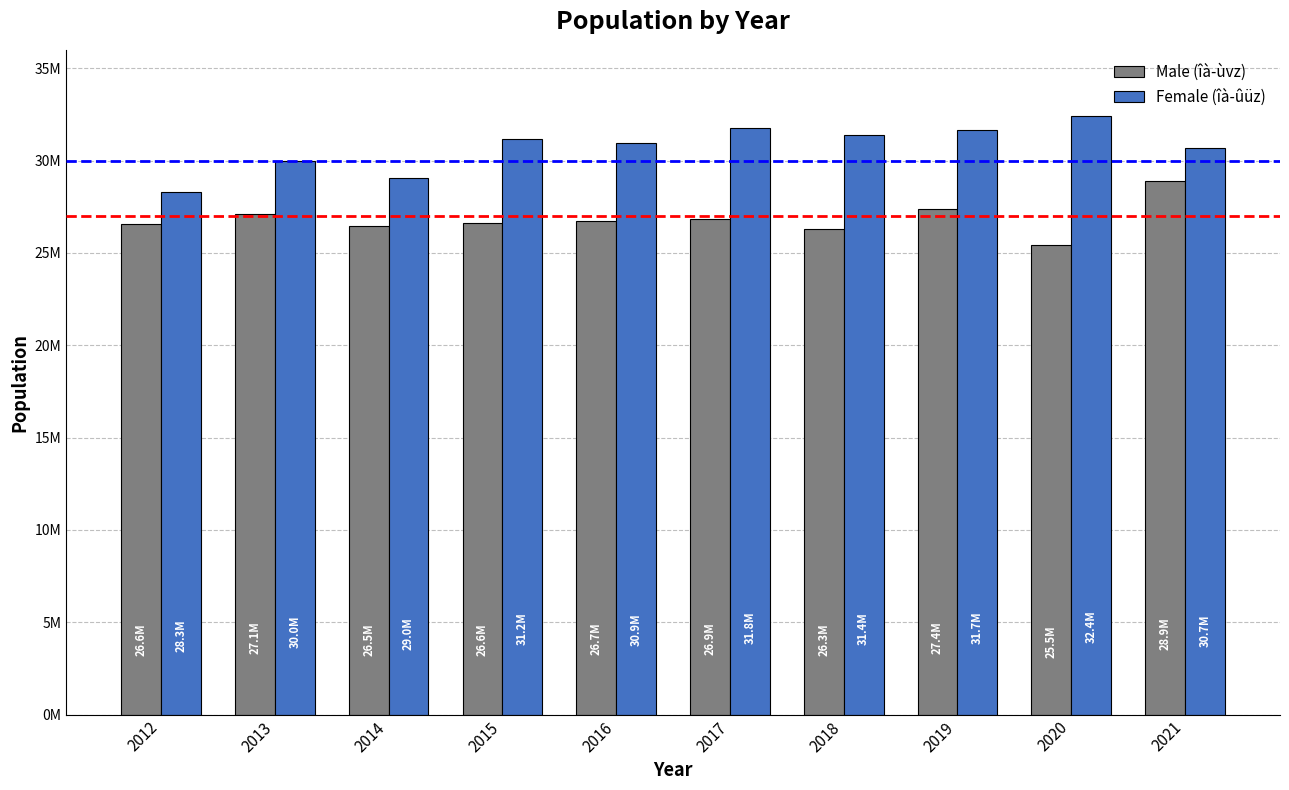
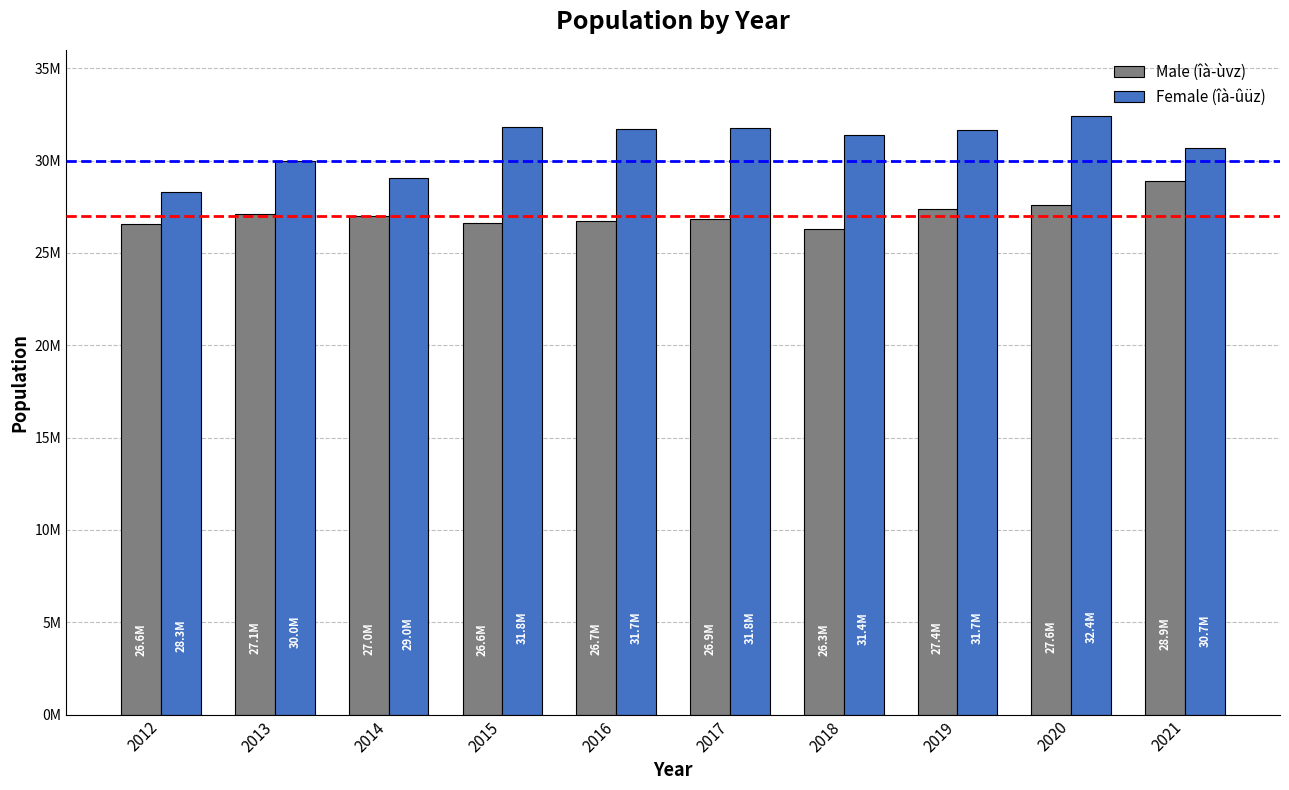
Male (îà­ùvz), 2014: 26.5M -> 27.0M
Female (îà­ûüz), 2015: 31.2M -> 31.8M
Female (îà­ûüz), 2016: 30.9M -> 31.7M
Male (îà­ùvz), 2020: 25.5M -> 27.6M
